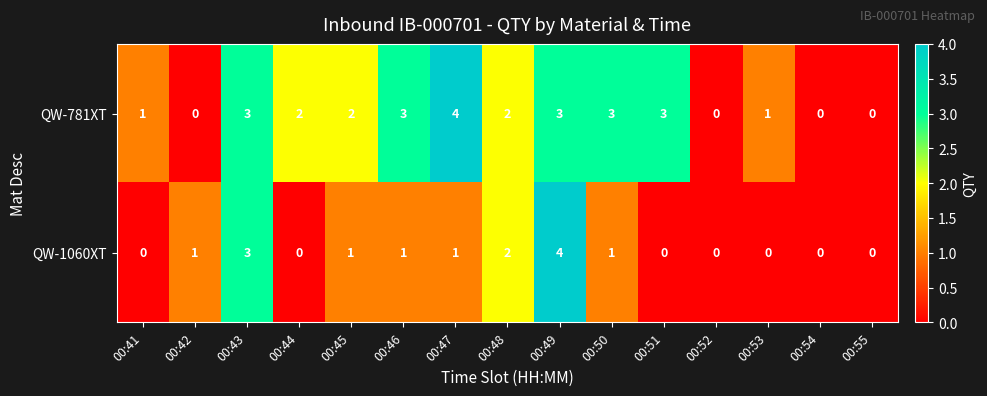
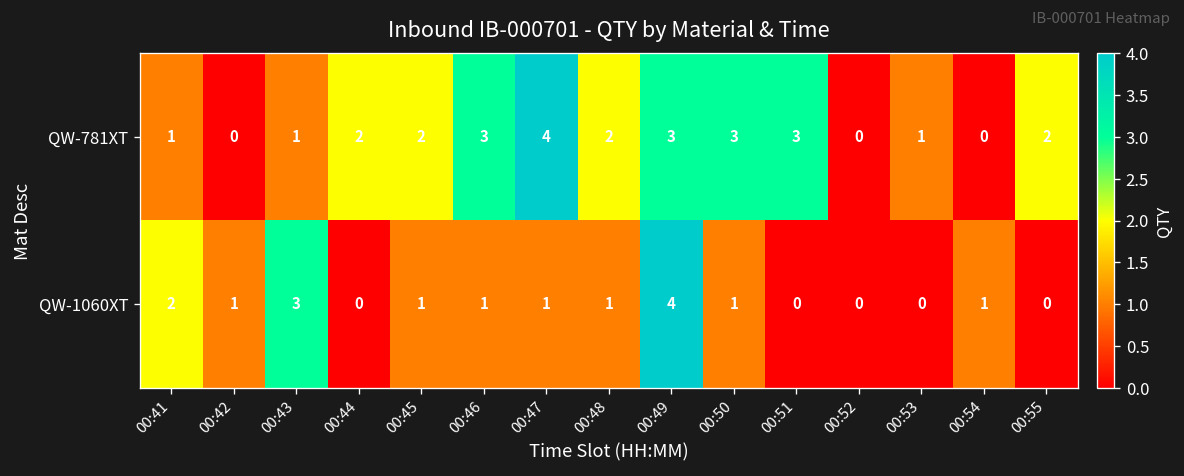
QW-781XT, 00:43: 3 -> 1
QW-781XT, 00:55: 0 -> 2
QW-1060XT, 00:41: 0 -> 2
QW-1060XT, 00:48: 2 -> 1
QW-1060XT, 00:54: 0 -> 1
